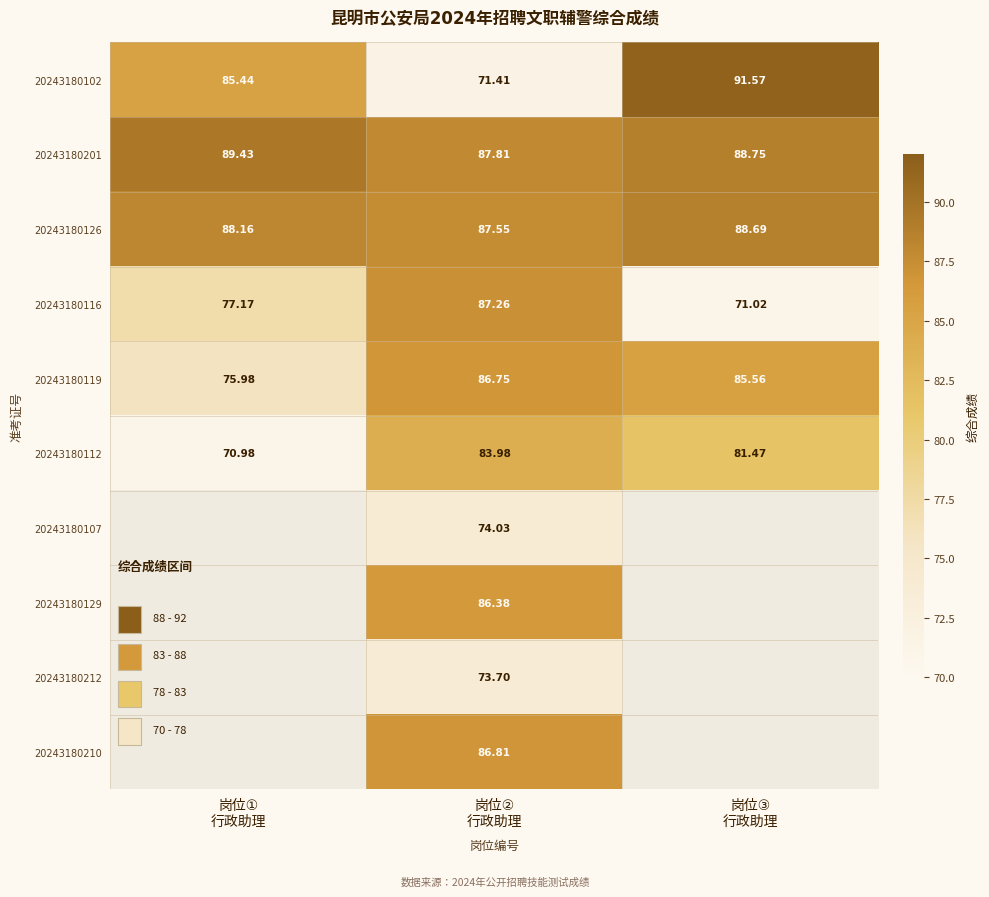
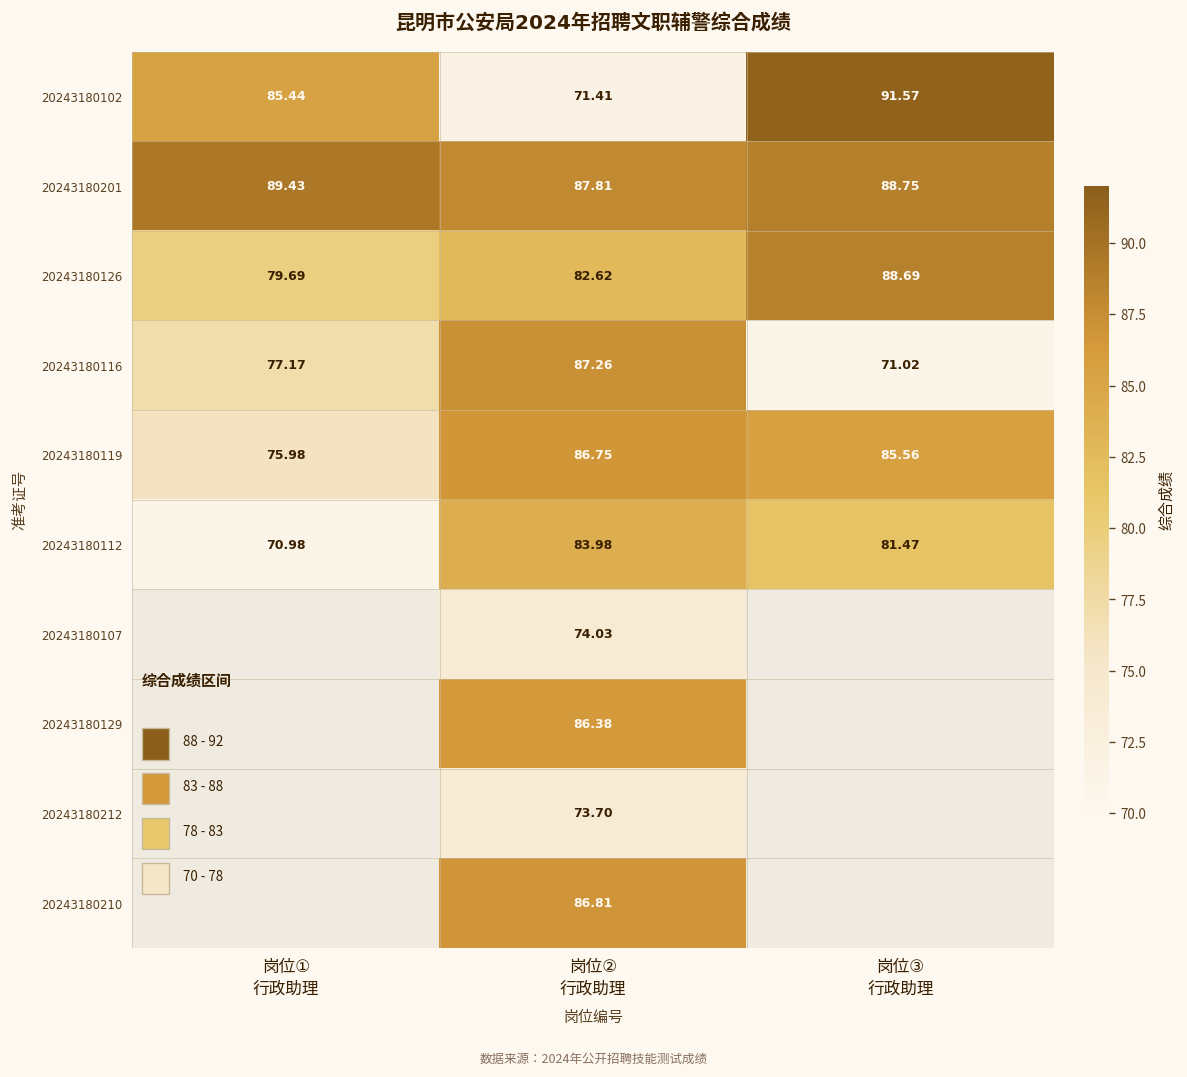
20243180126, 岗位① 行政助理: 88.16 -> 79.69
20243180126, 岗位② 行政助理: 87.55 -> 82.62
